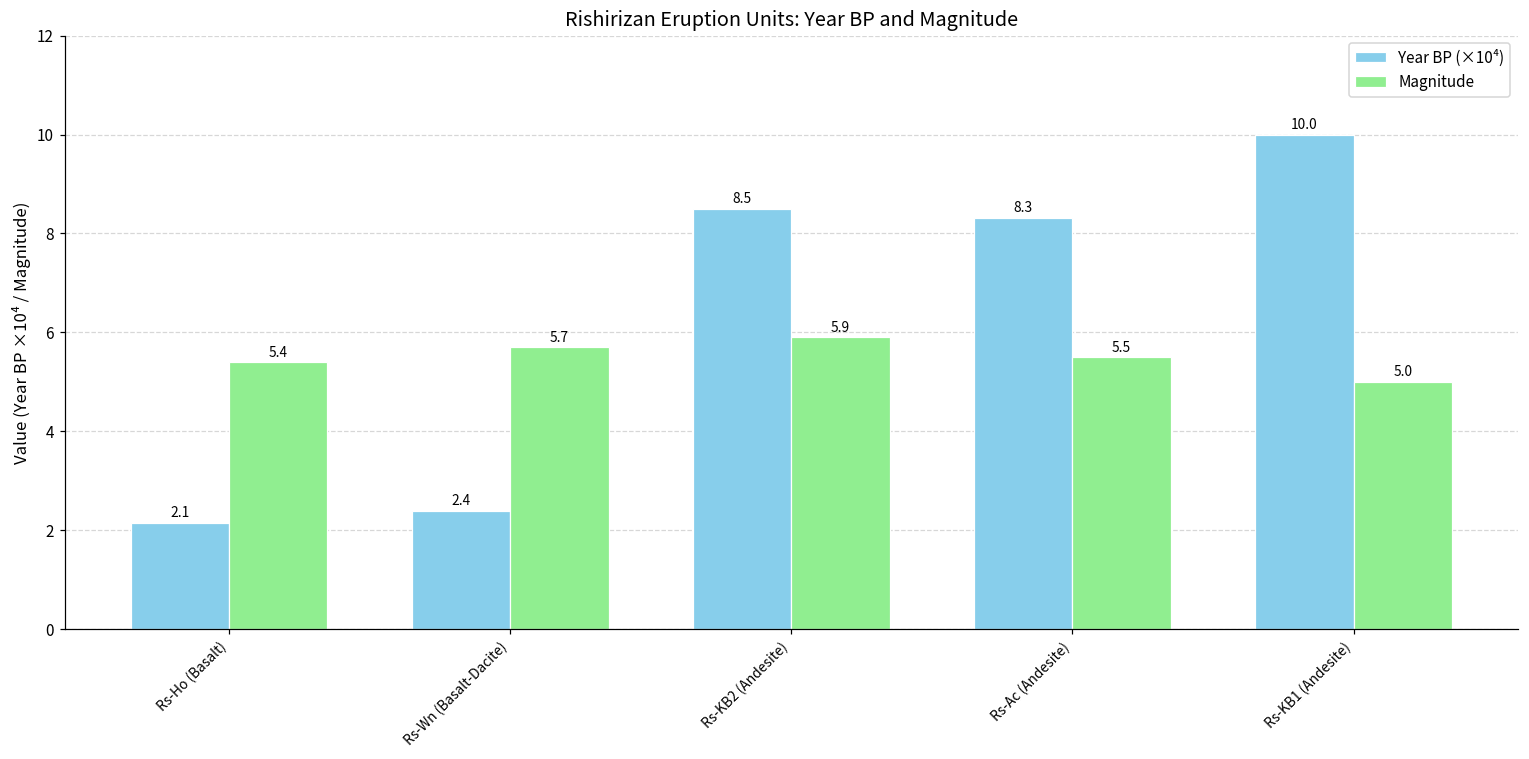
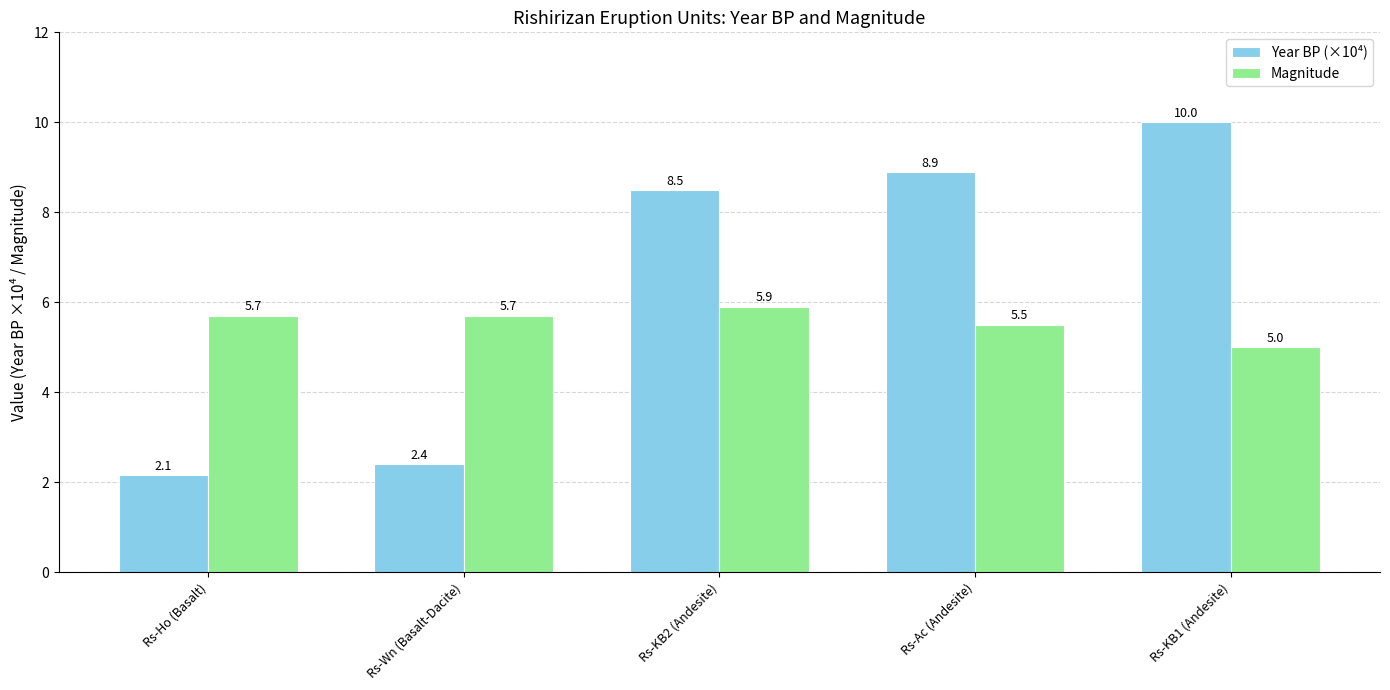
Magnitude, Rs-Ho (Basalt): 5.4 -> 5.7
Year BP (×10⁴), Rs-Ac (Andesite): 8.3 -> 8.9
